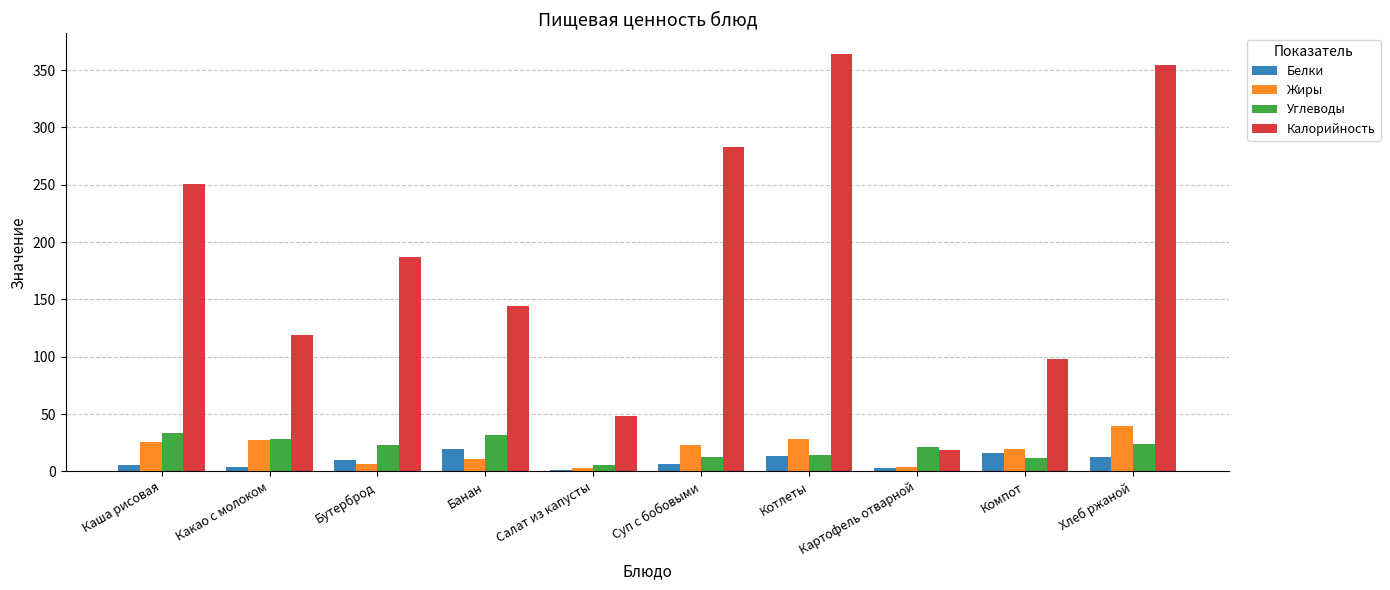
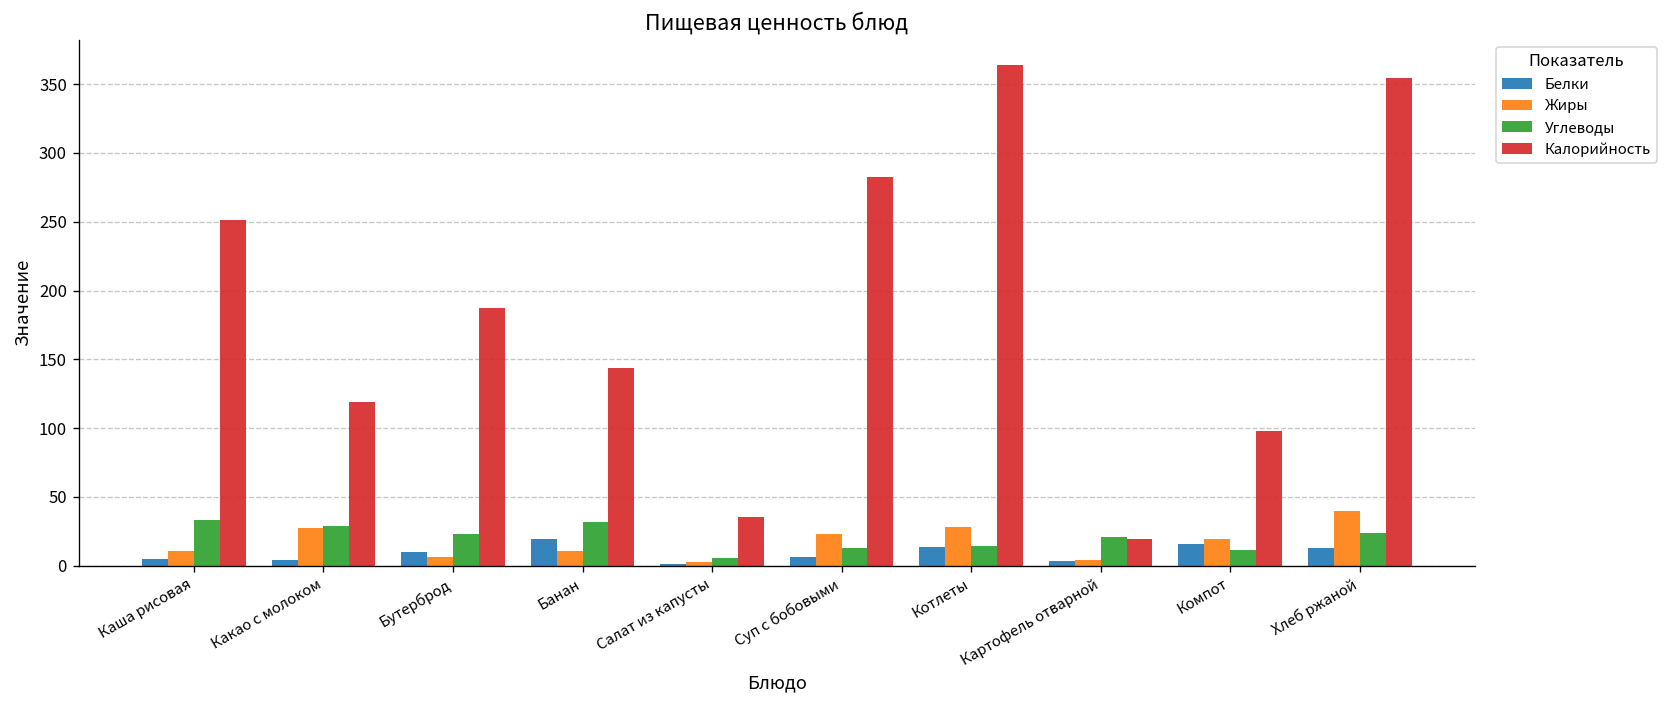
Жиры, Каша рисовая: 26 -> 11
Калорийность, Салат из капусты: 48 -> 35
